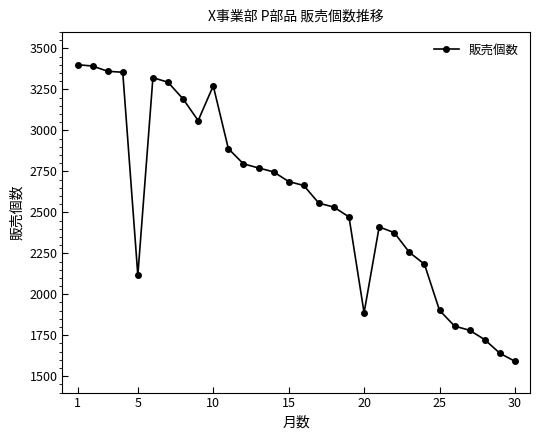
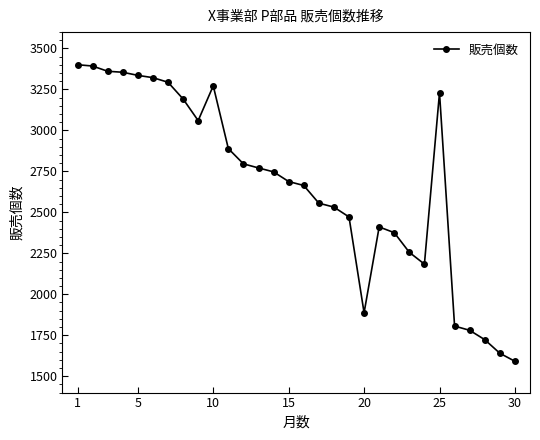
5: 2120 -> 3340
25: 1900 -> 3230
